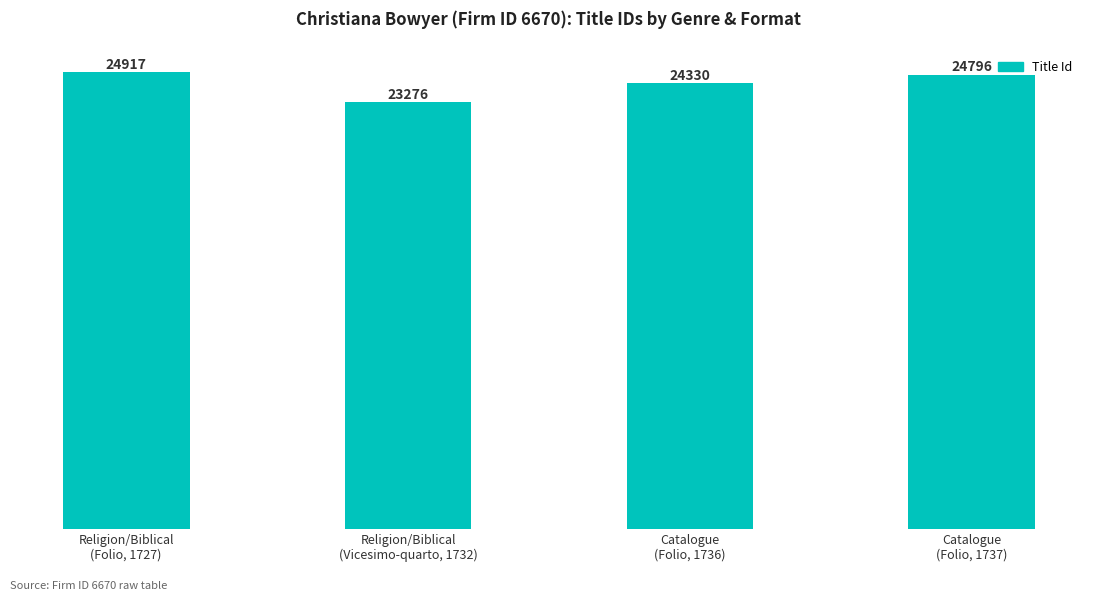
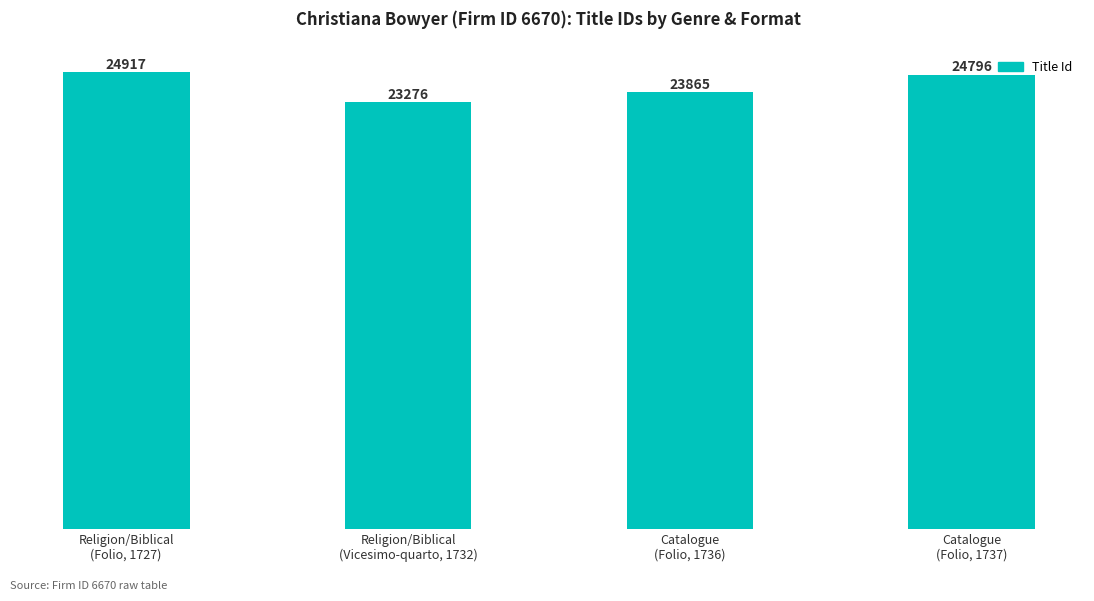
Catalogue (Folio, 1736): 24330 -> 23865
